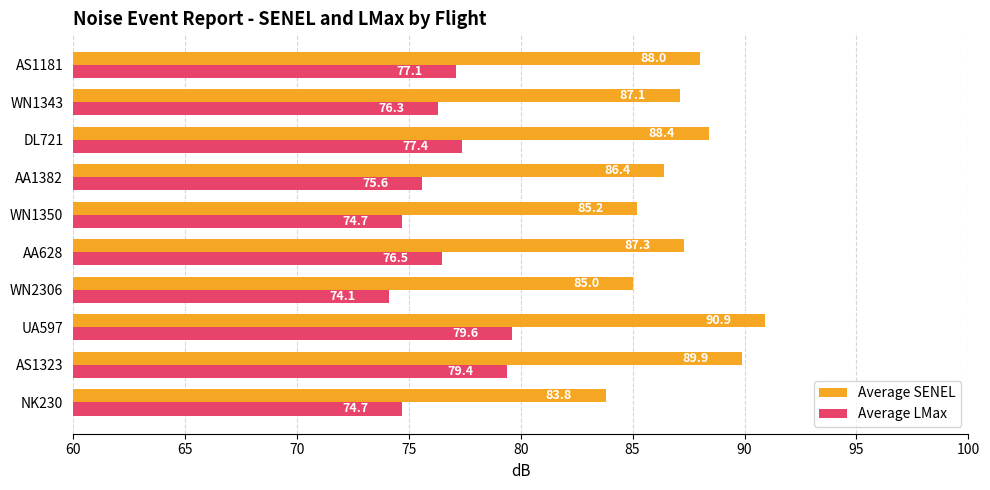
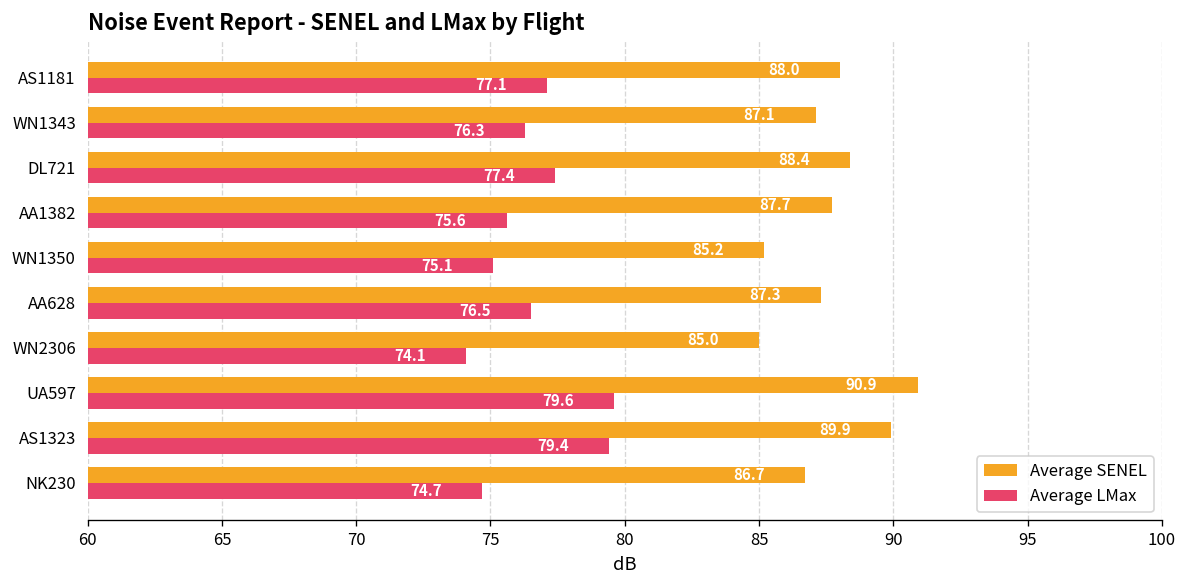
Average SENEL, AA1382: 86.4 -> 87.7
Average LMax, WN1350: 74.7 -> 75.1
Average SENEL, NK230: 83.8 -> 86.7
